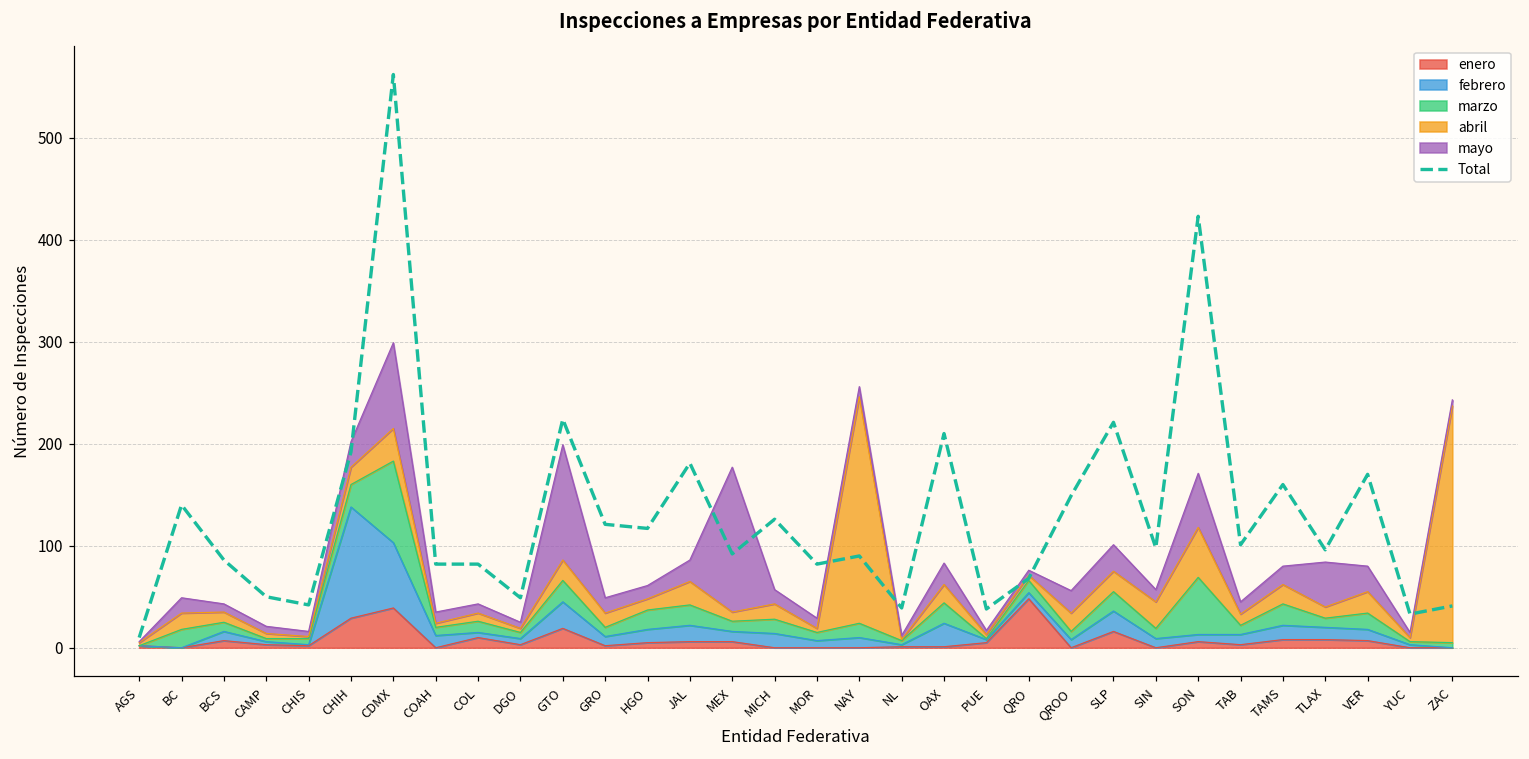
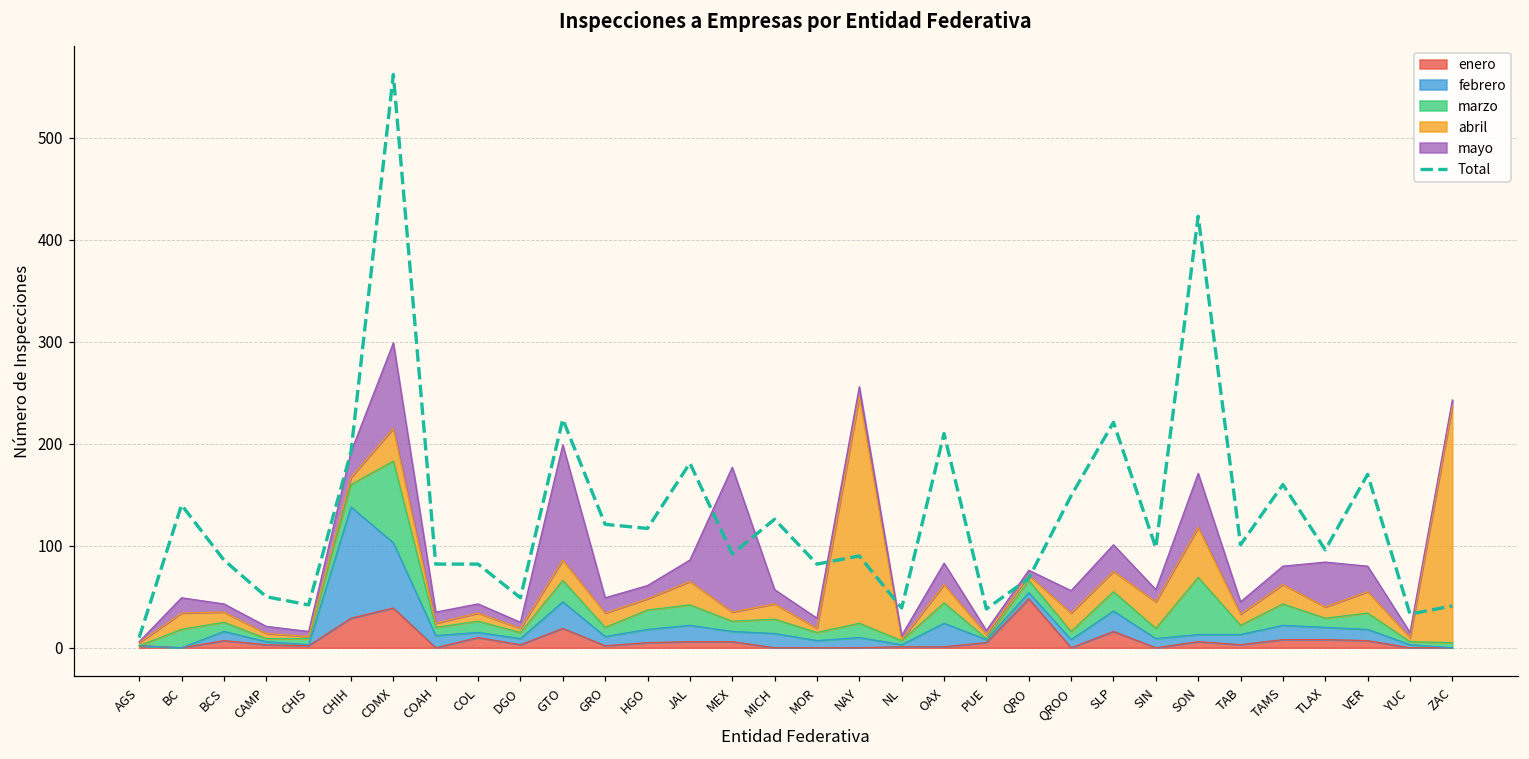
abril, CHIH: 20 -> 10
